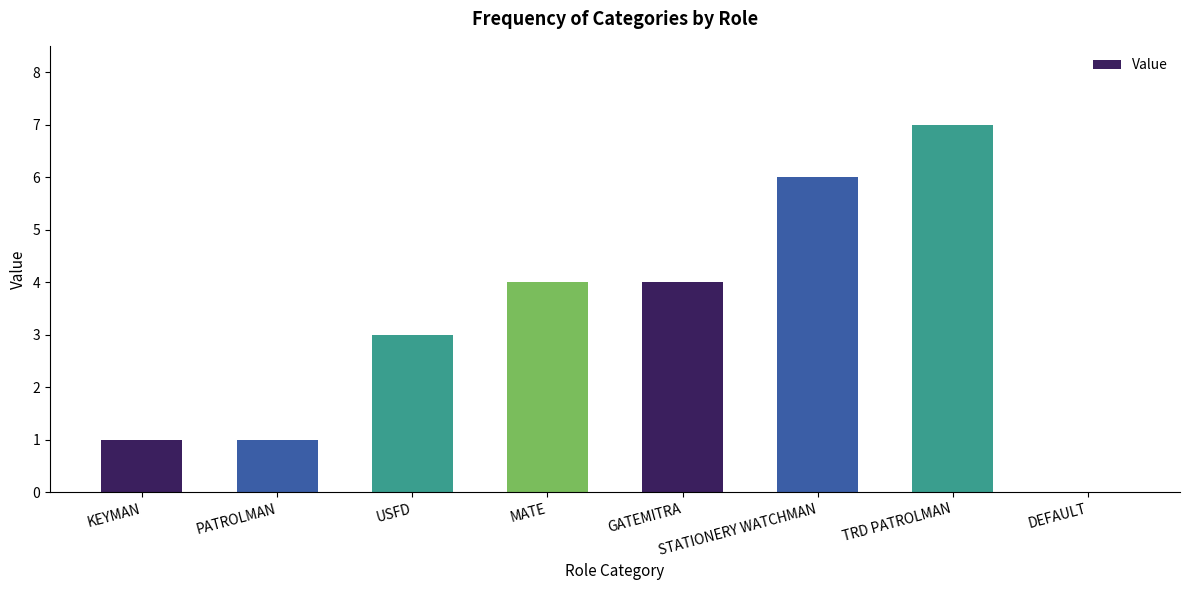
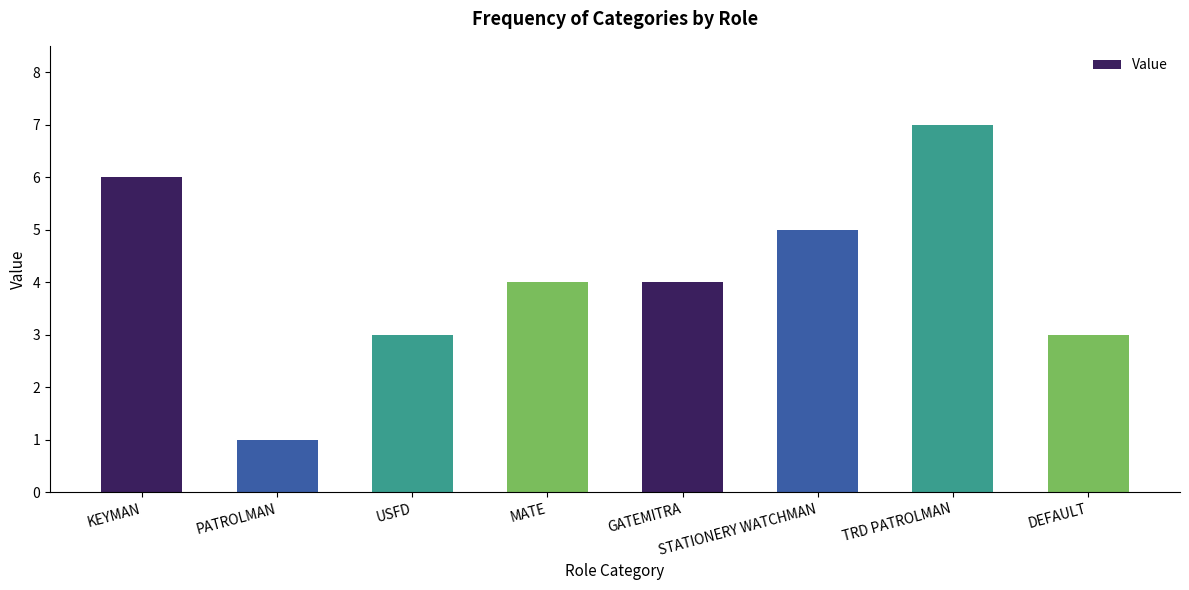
KEYMAN: 1 -> 6
STATIONERY WATCHMAN: 6 -> 5
DEFAULT: 0 -> 3
